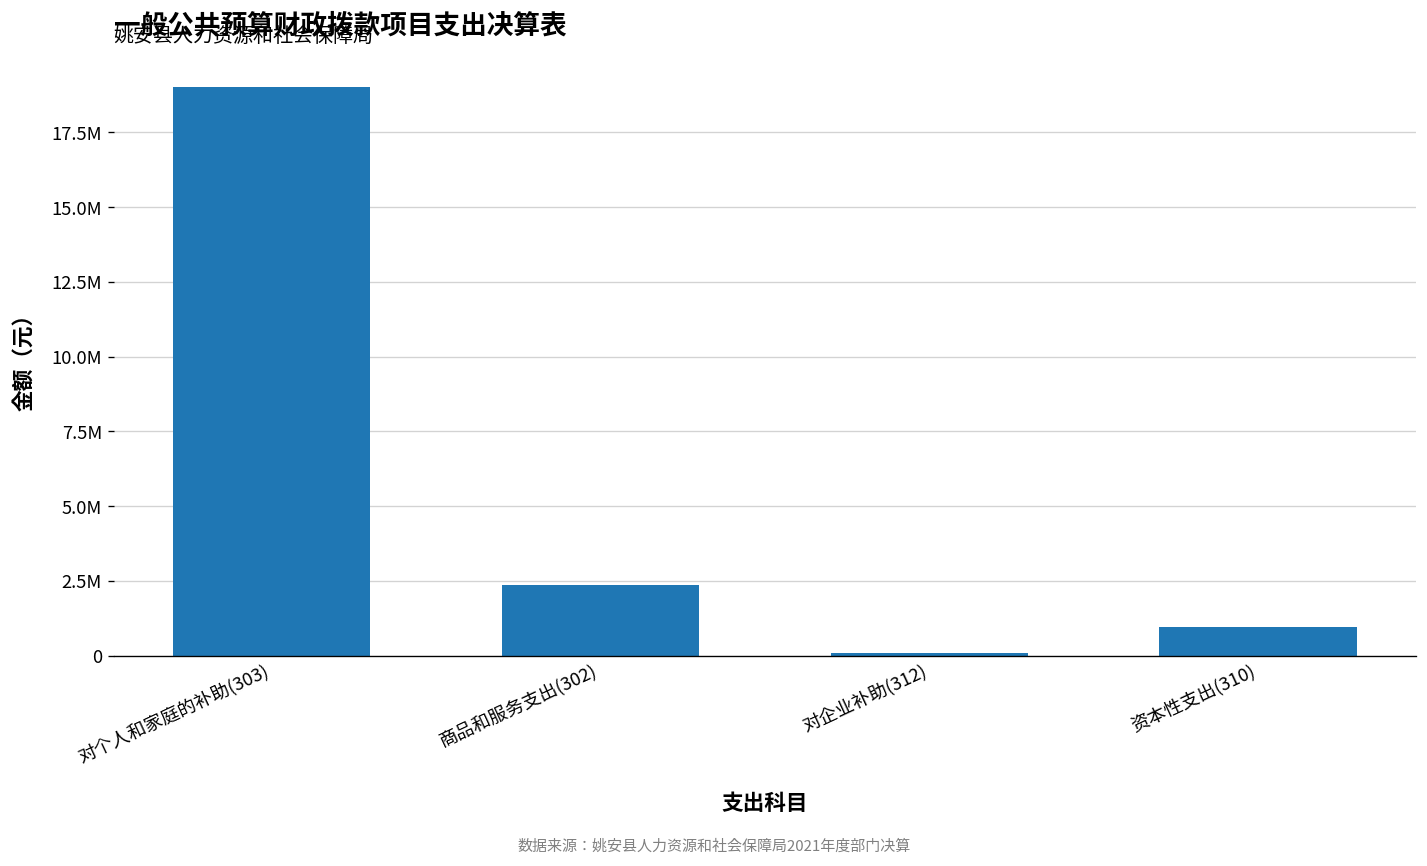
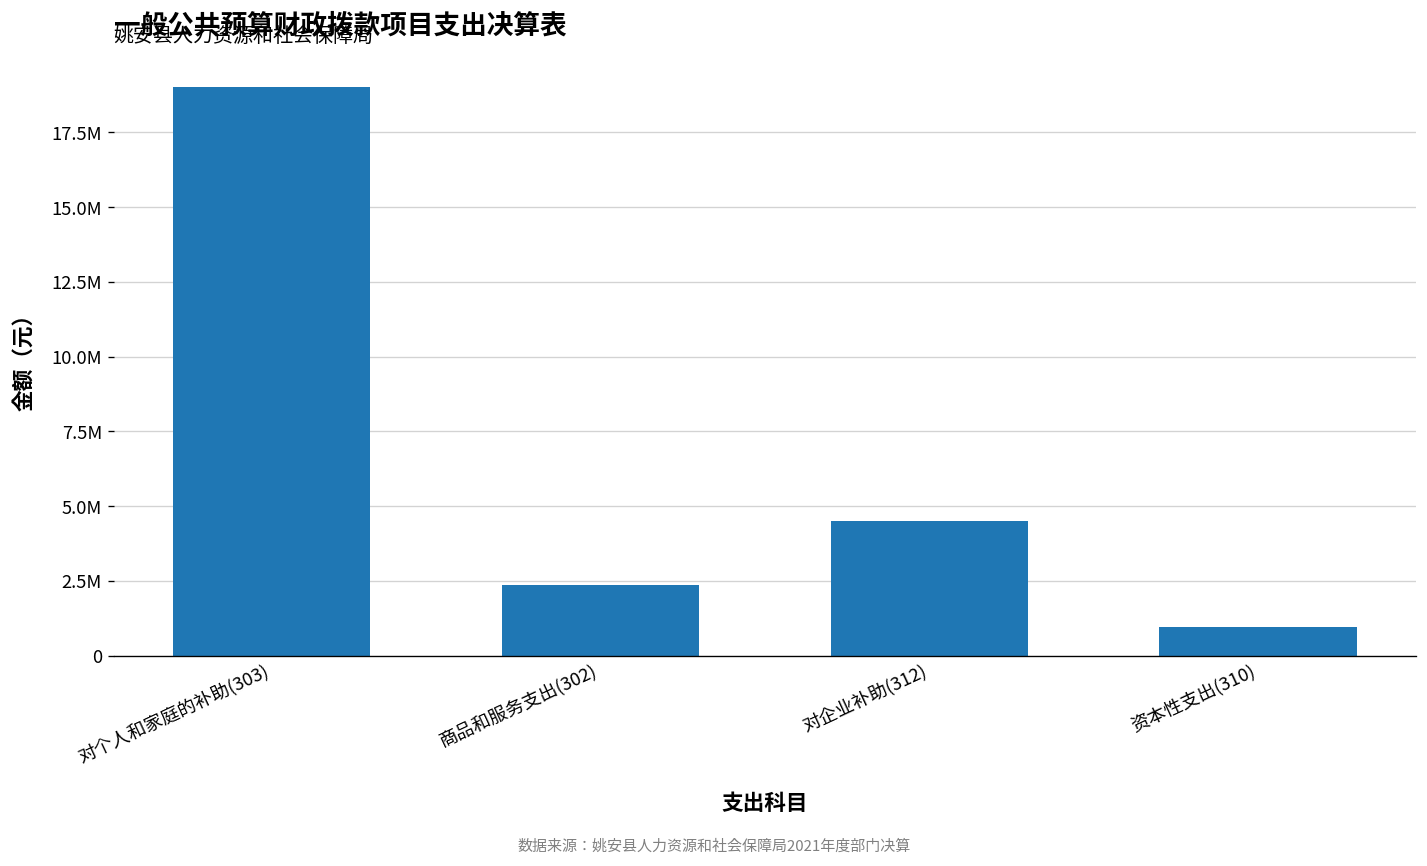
对企业补助(312): 100000 -> 4500000
